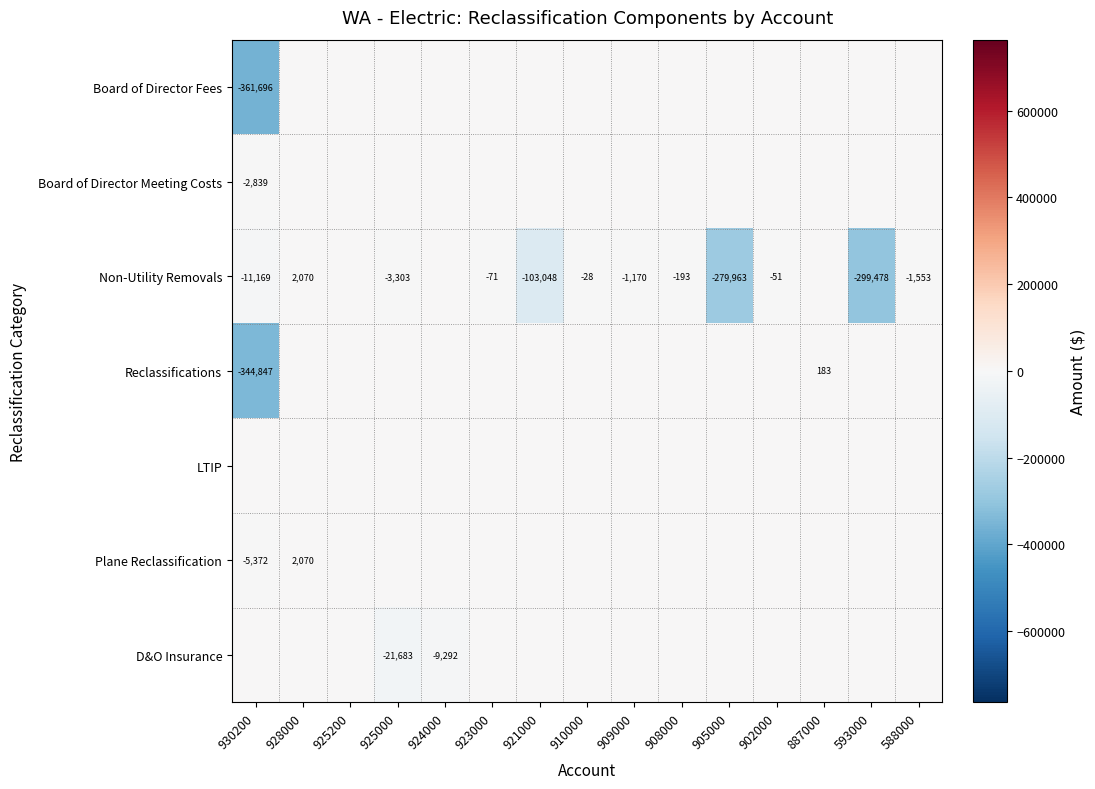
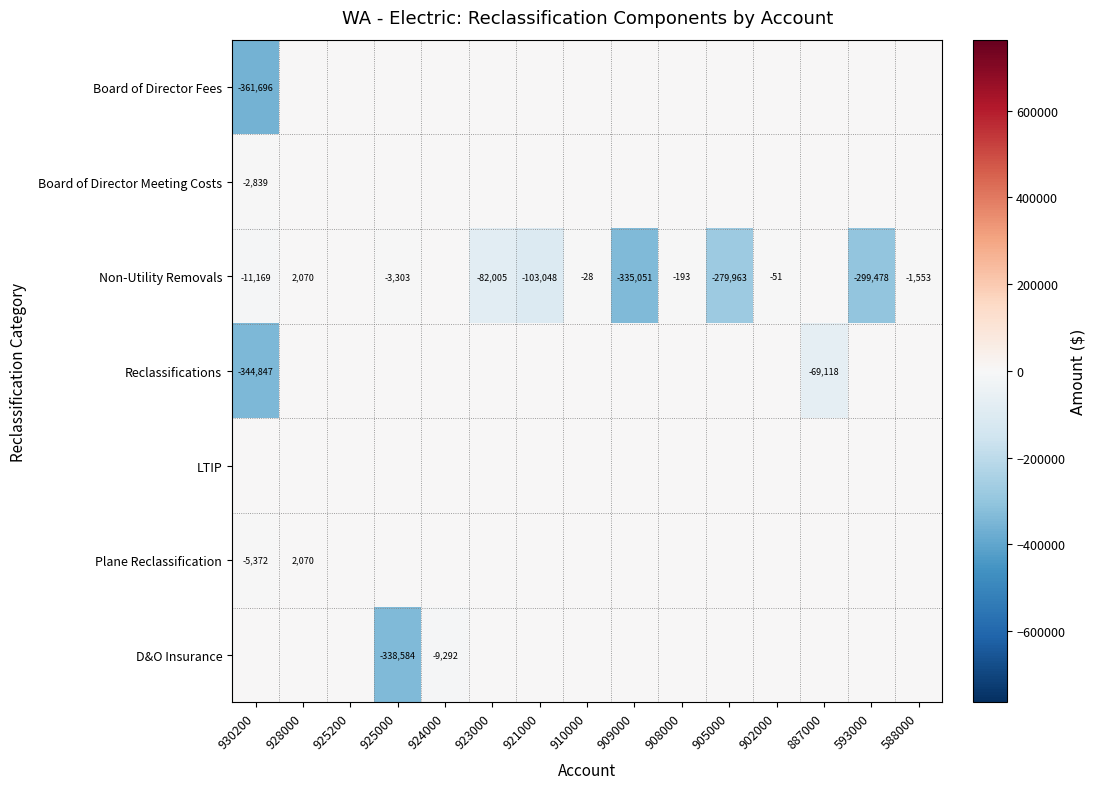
Non-Utility Removals, 923000: -71 -> -82,005
Non-Utility Removals, 909000: -1,170 -> -335,051
Reclassifications, 887000: 183 -> -69,118
D&O Insurance, 925000: -21,683 -> -338,584
